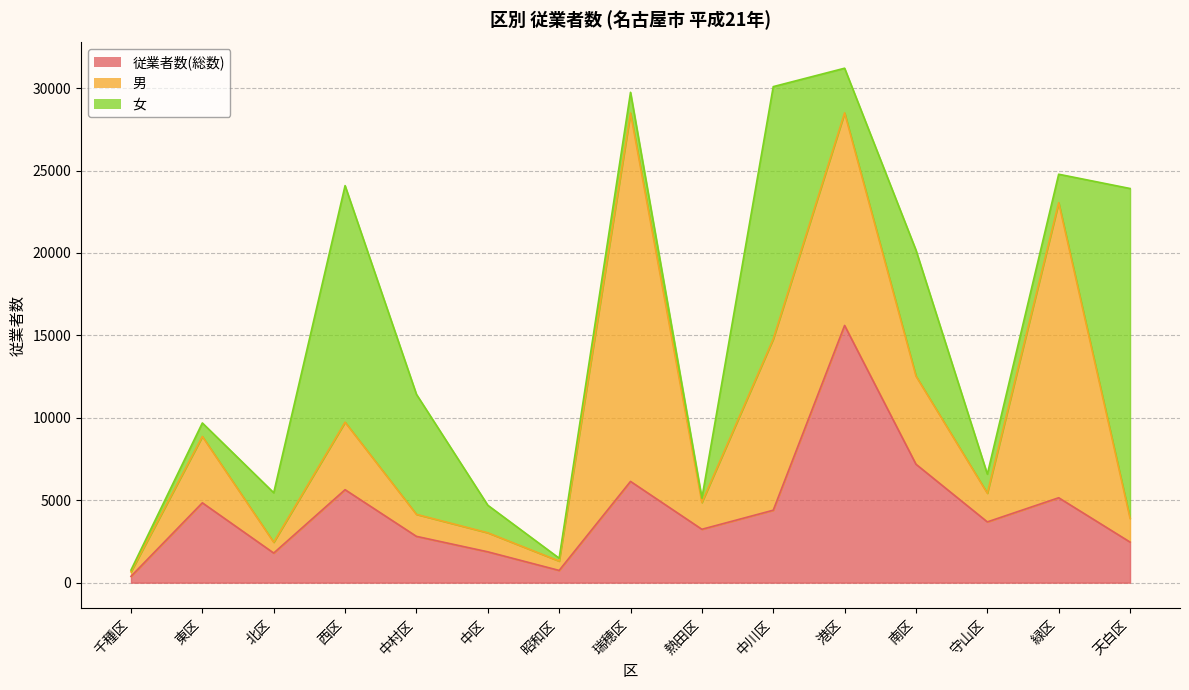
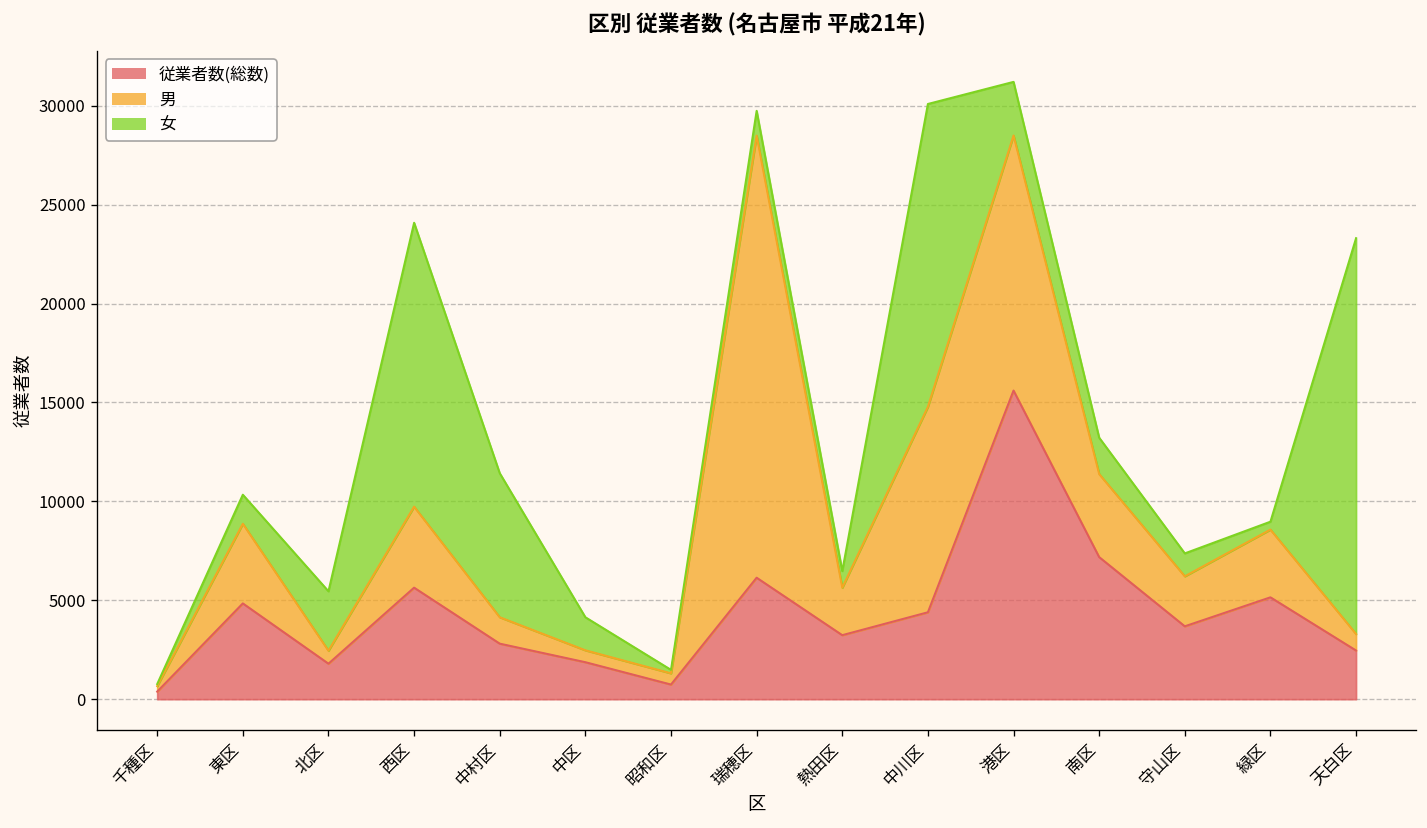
女, 東区: 800 -> 1500
男, 中区: 1200 -> 600
男, 熱田区: 1600 -> 2400
女, 熱田区: 300 -> 800
男, 南区: 5300 -> 4200
女, 南区: 7600 -> 1800
男, 守山区: 1700 -> 2500
男, 緑区: 17900 -> 3400
女, 緑区: 1700 -> 400
男, 天白区: 1400 -> 800
